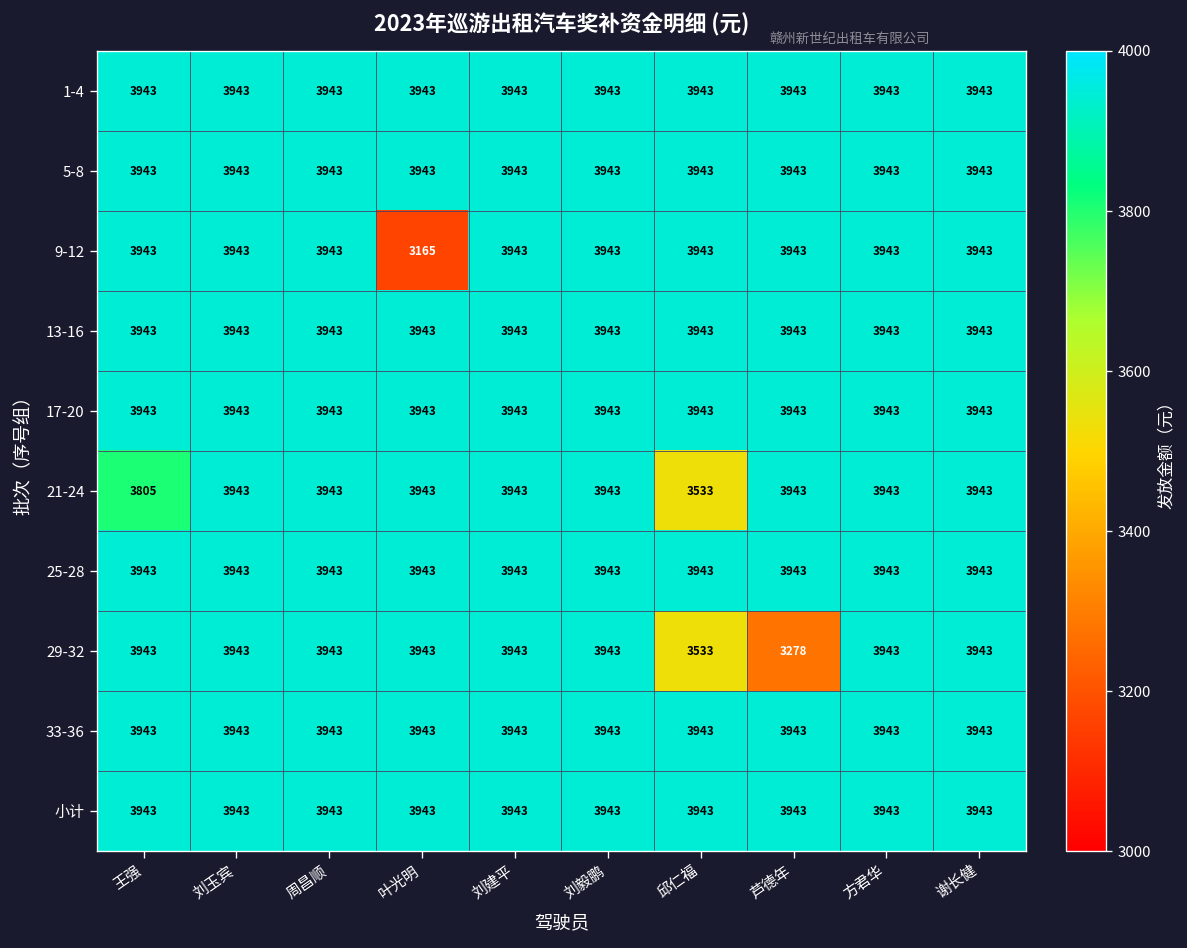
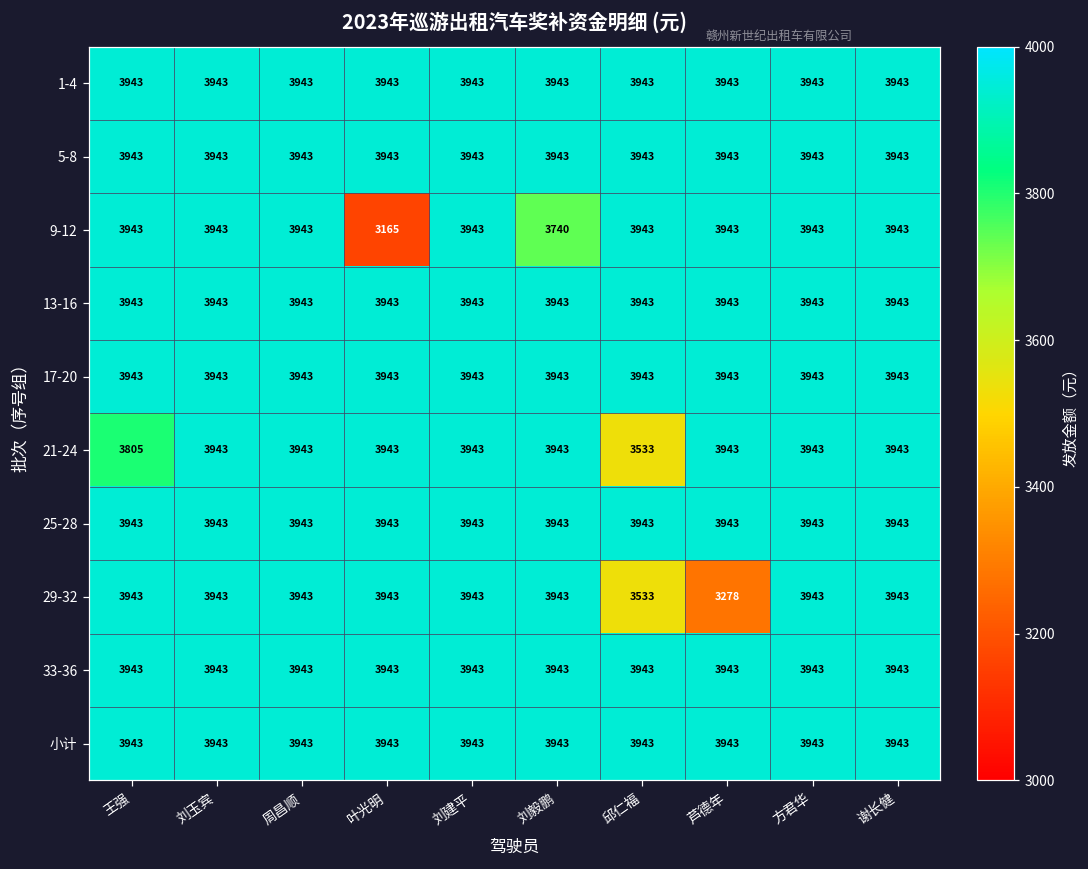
9-12, 刘毅鹏: 3943 -> 3740
